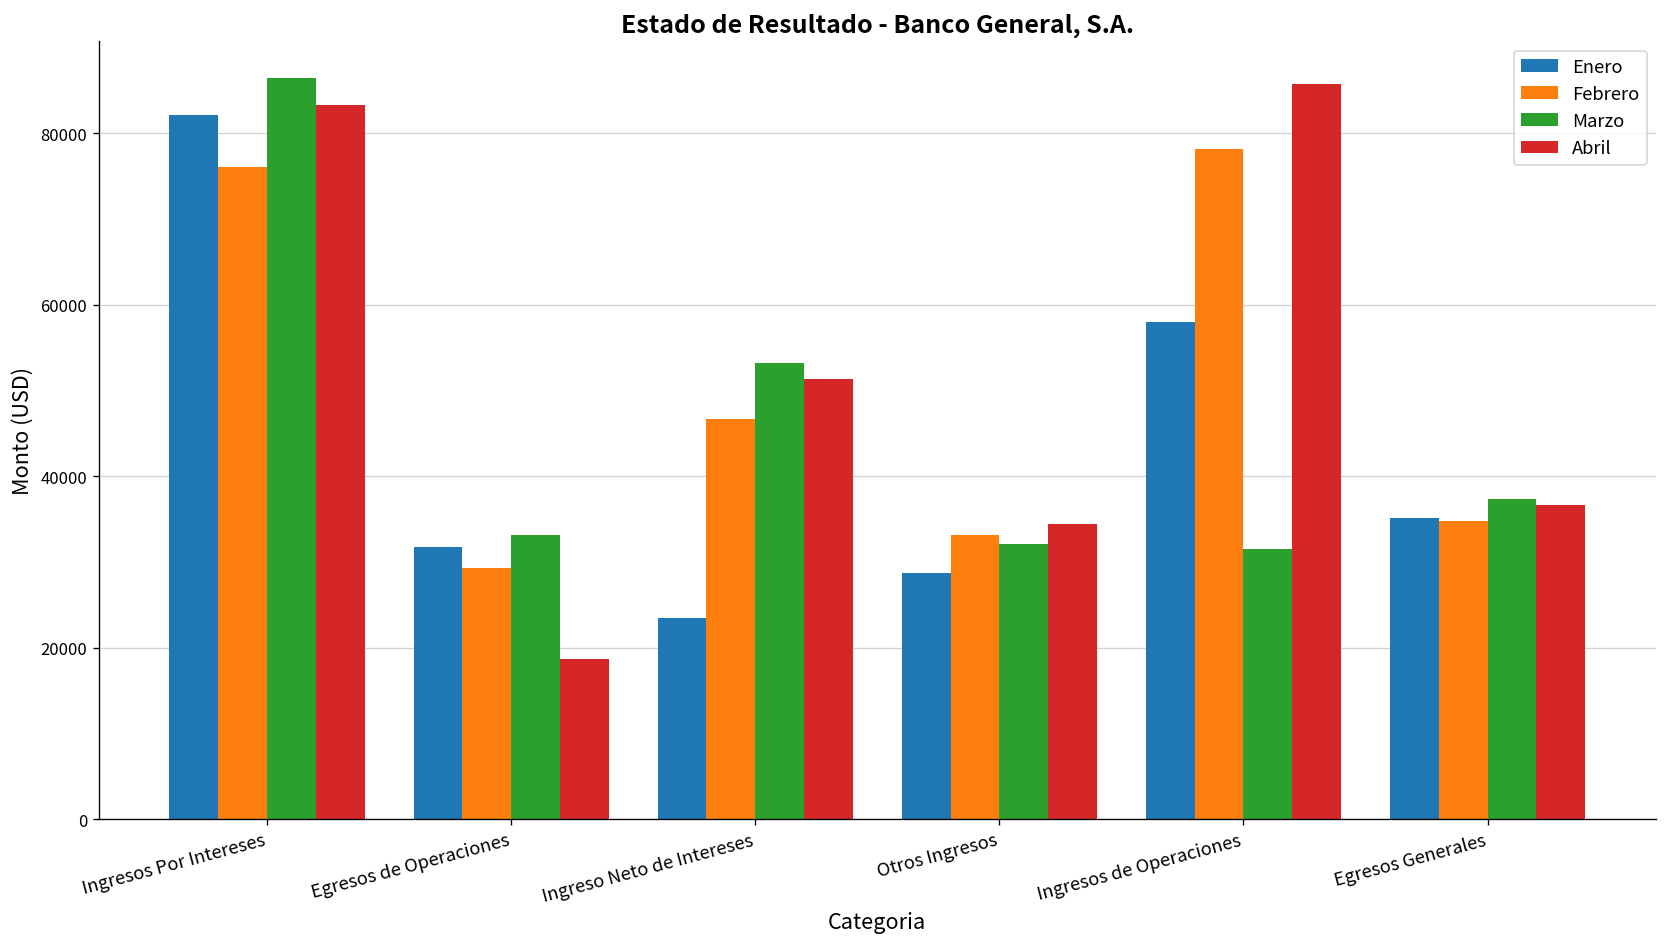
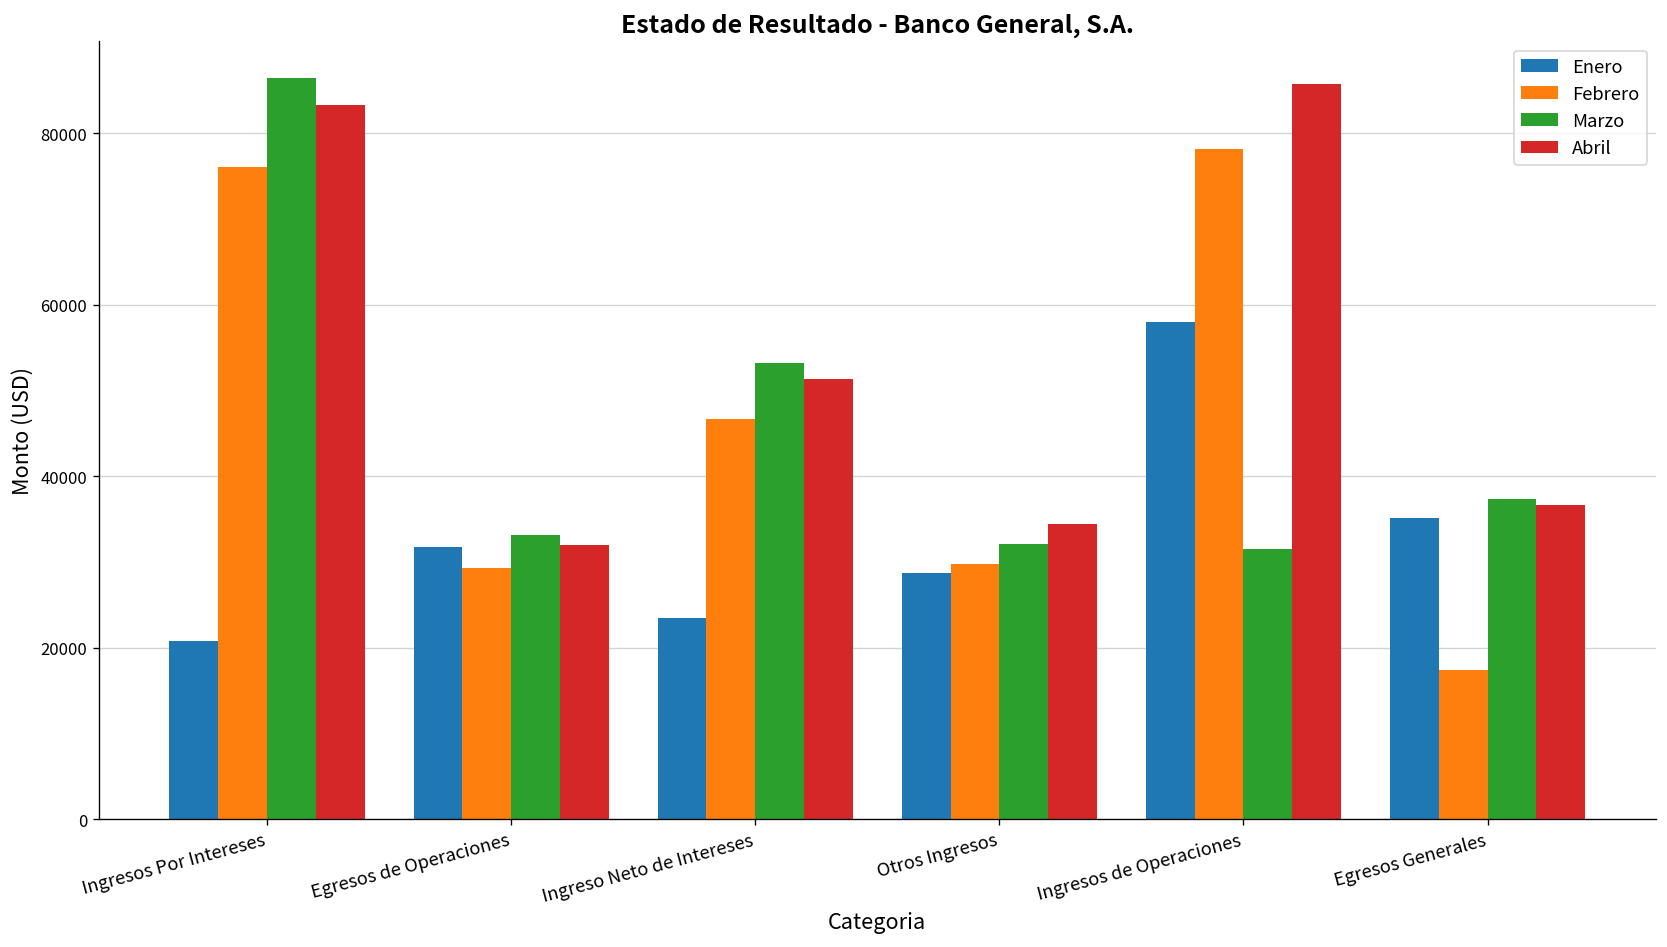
Enero, Ingresos Por Intereses: 82000 -> 21000
Abril, Egresos de Operaciones: 19000 -> 32000
Febrero, Otros Ingresos: 33000 -> 30000
Febrero, Egresos Generales: 35000 -> 17000
